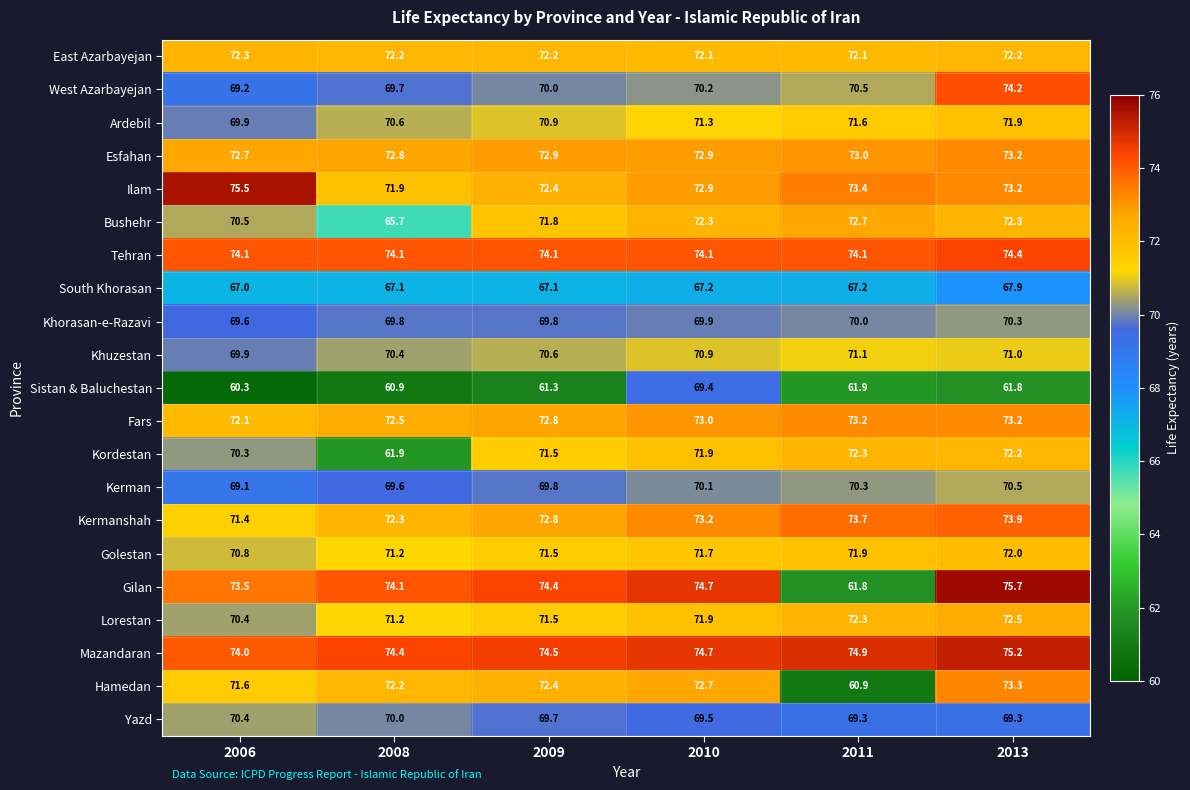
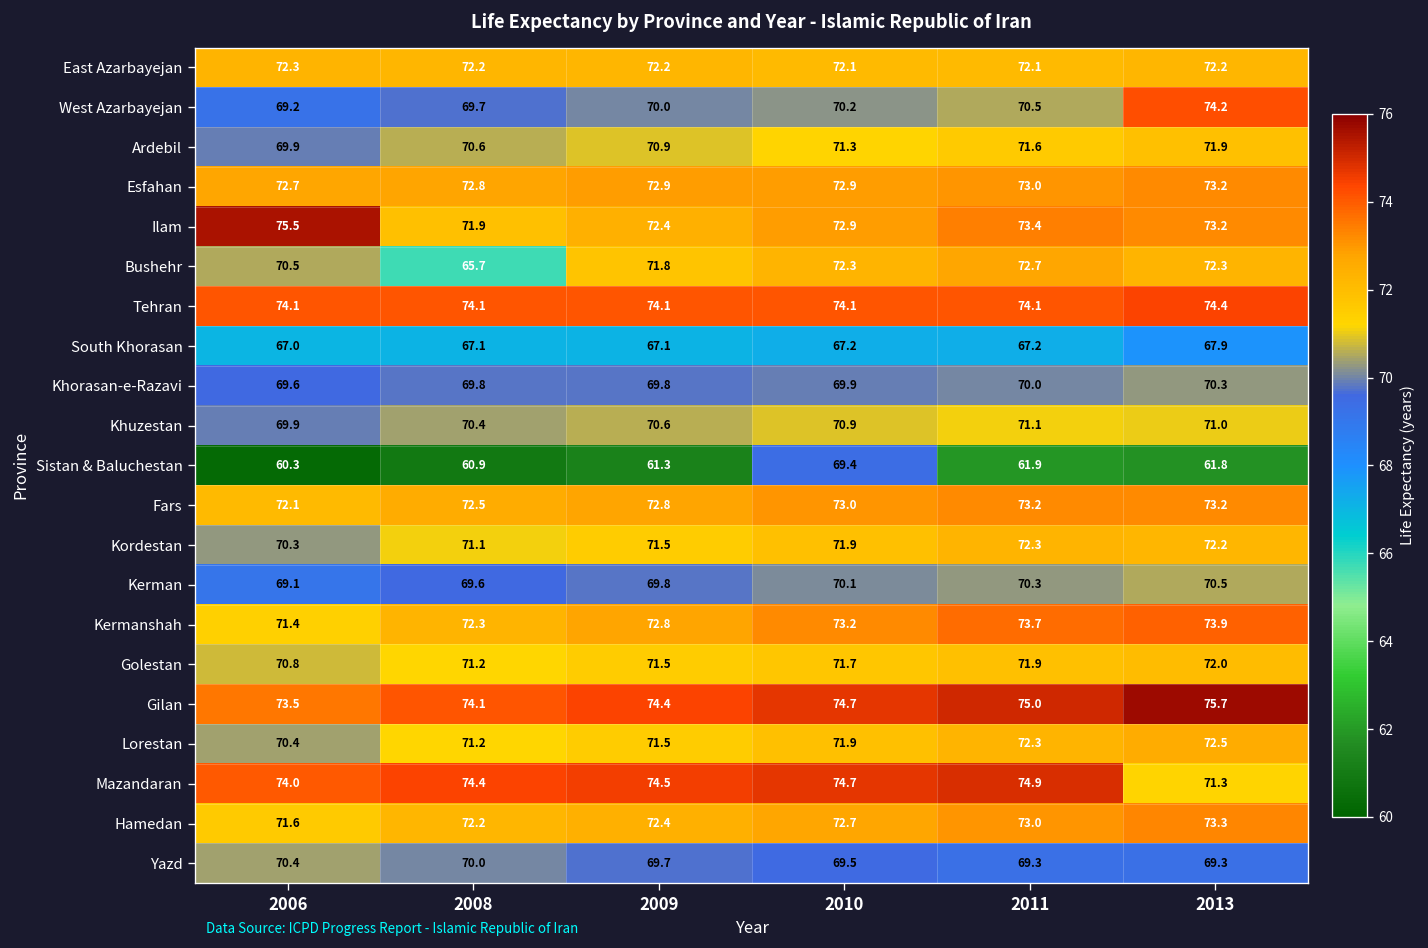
Kordestan, 2008: 61.9 -> 71.1
Gilan, 2011: 61.8 -> 75.0
Mazandaran, 2013: 75.2 -> 71.3
Hamedan, 2011: 60.9 -> 73.0
